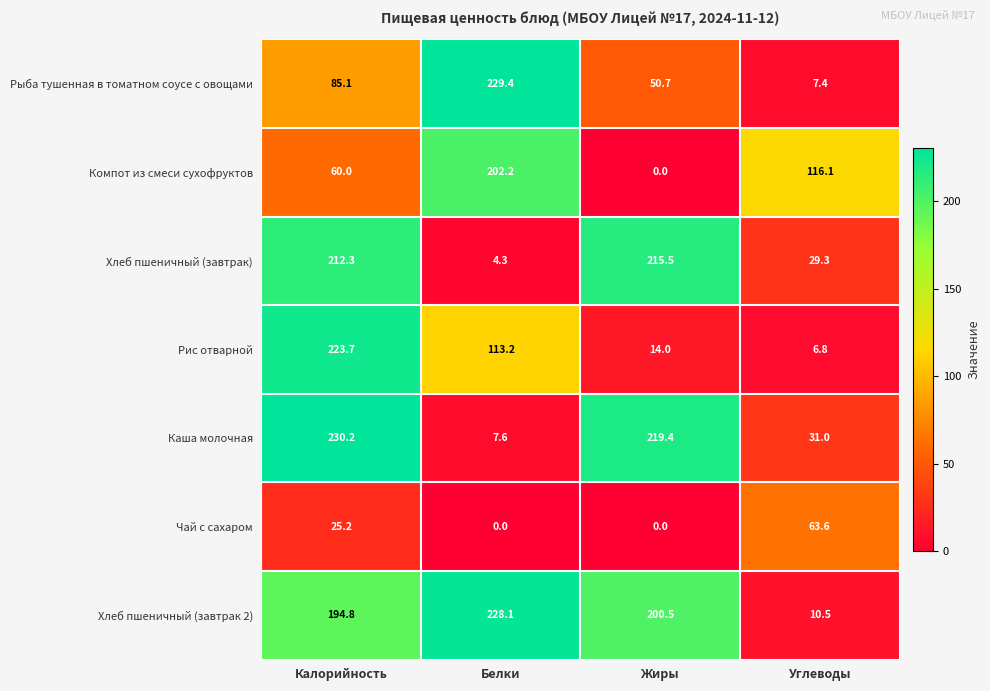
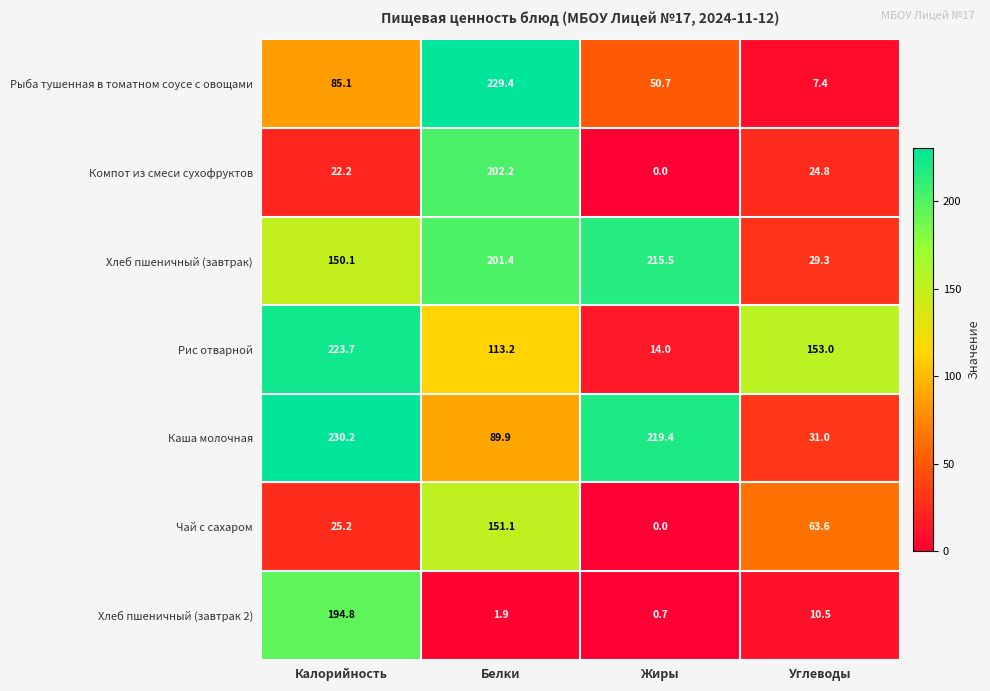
Компот из смеси сухофруктов, Калорийность: 60.0 -> 22.2
Компот из смеси сухофруктов, Углеводы: 116.1 -> 24.8
Хлеб пшеничный (завтрак), Калорийность: 212.3 -> 150.1
Хлеб пшеничный (завтрак), Белки: 4.3 -> 201.4
Рис отварной, Углеводы: 6.8 -> 153.0
Каша молочная, Белки: 7.6 -> 89.9
Чай с сахаром, Белки: 0.0 -> 151.1
Хлеб пшеничный (завтрак 2), Белки: 228.1 -> 1.9
Хлеб пшеничный (завтрак 2), Жиры: 200.5 -> 0.7
